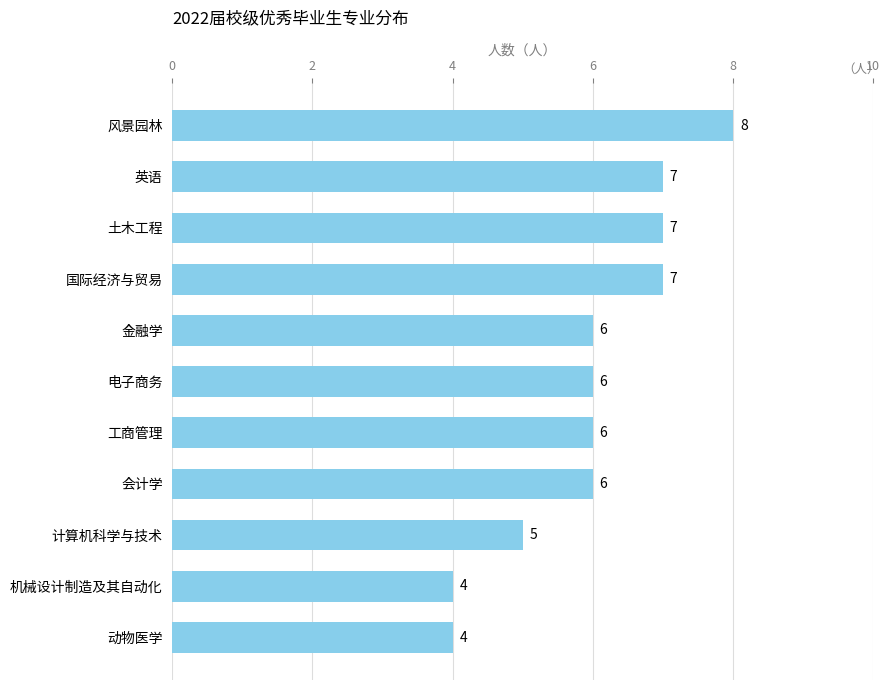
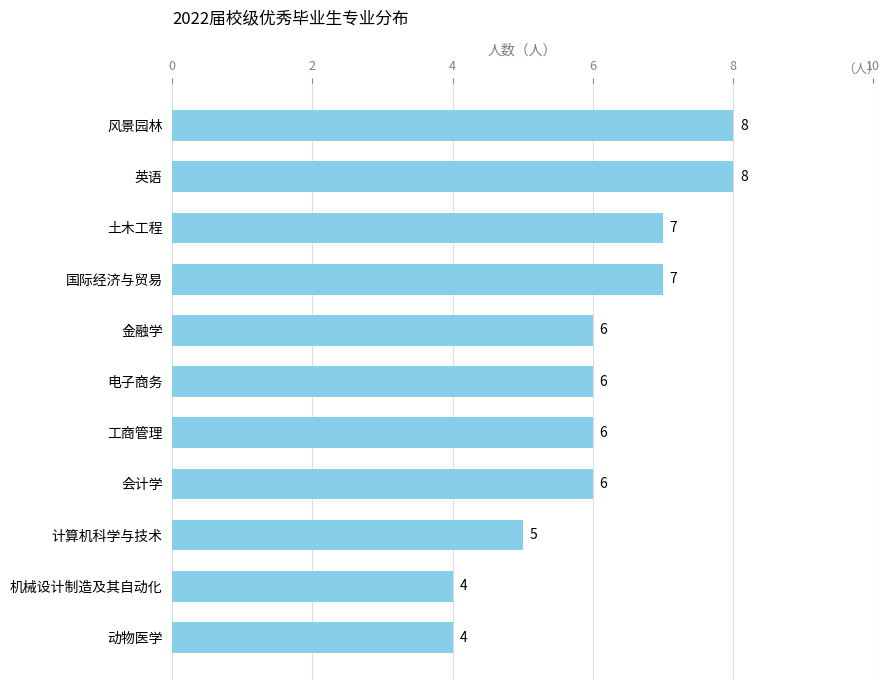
英语: 7 -> 8
